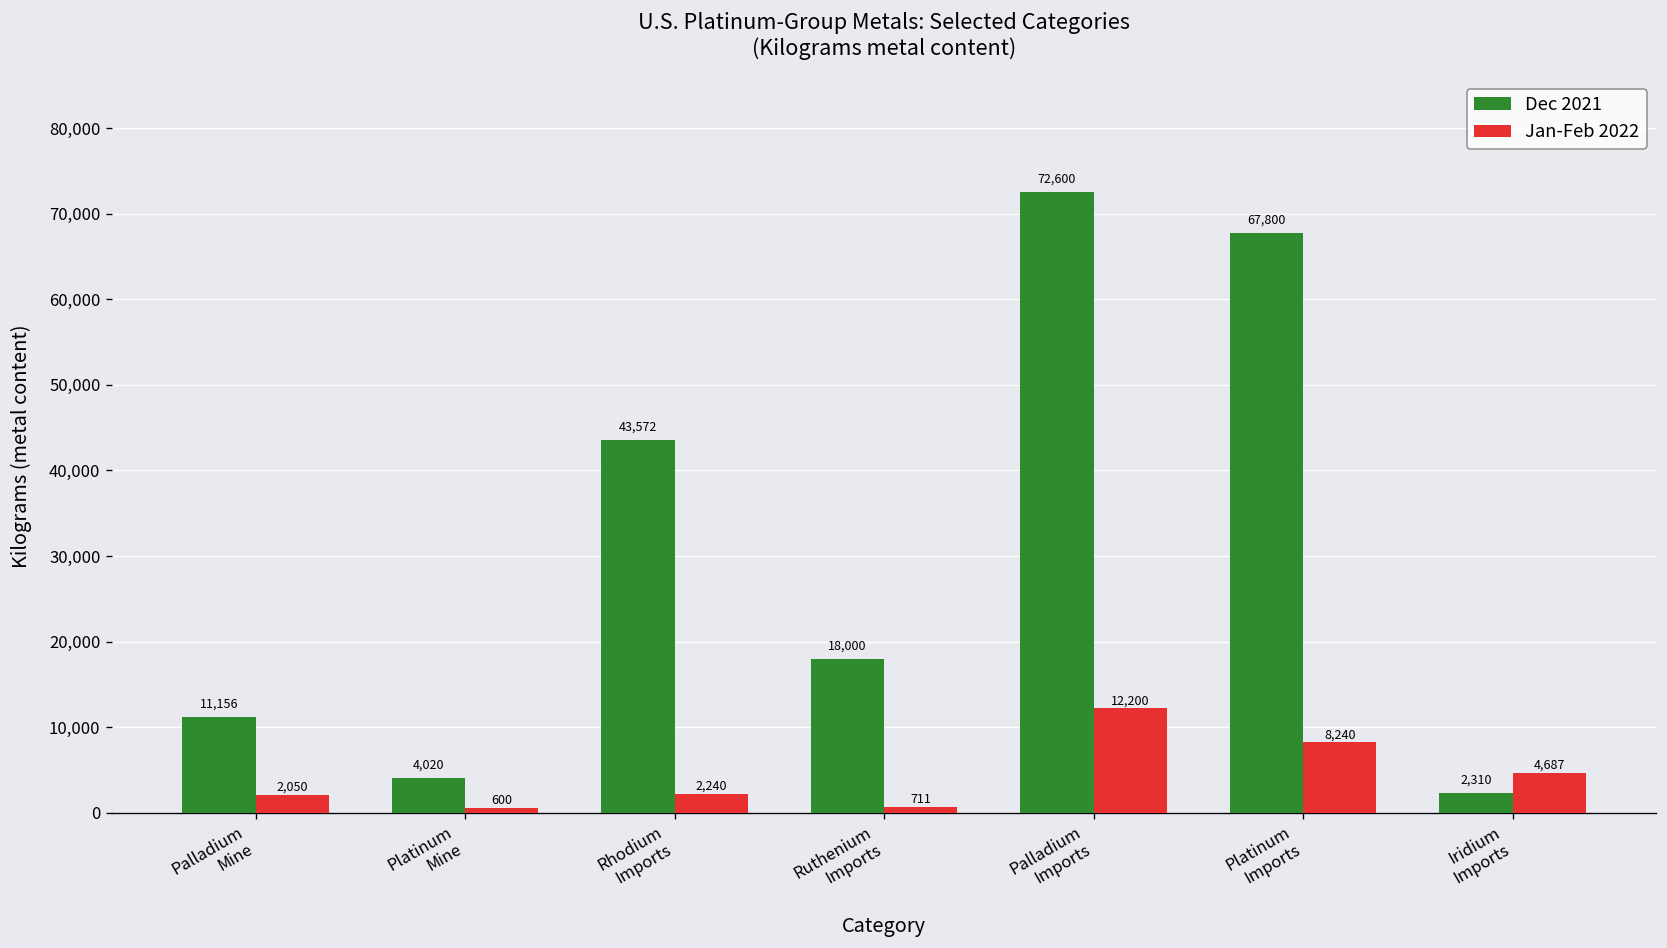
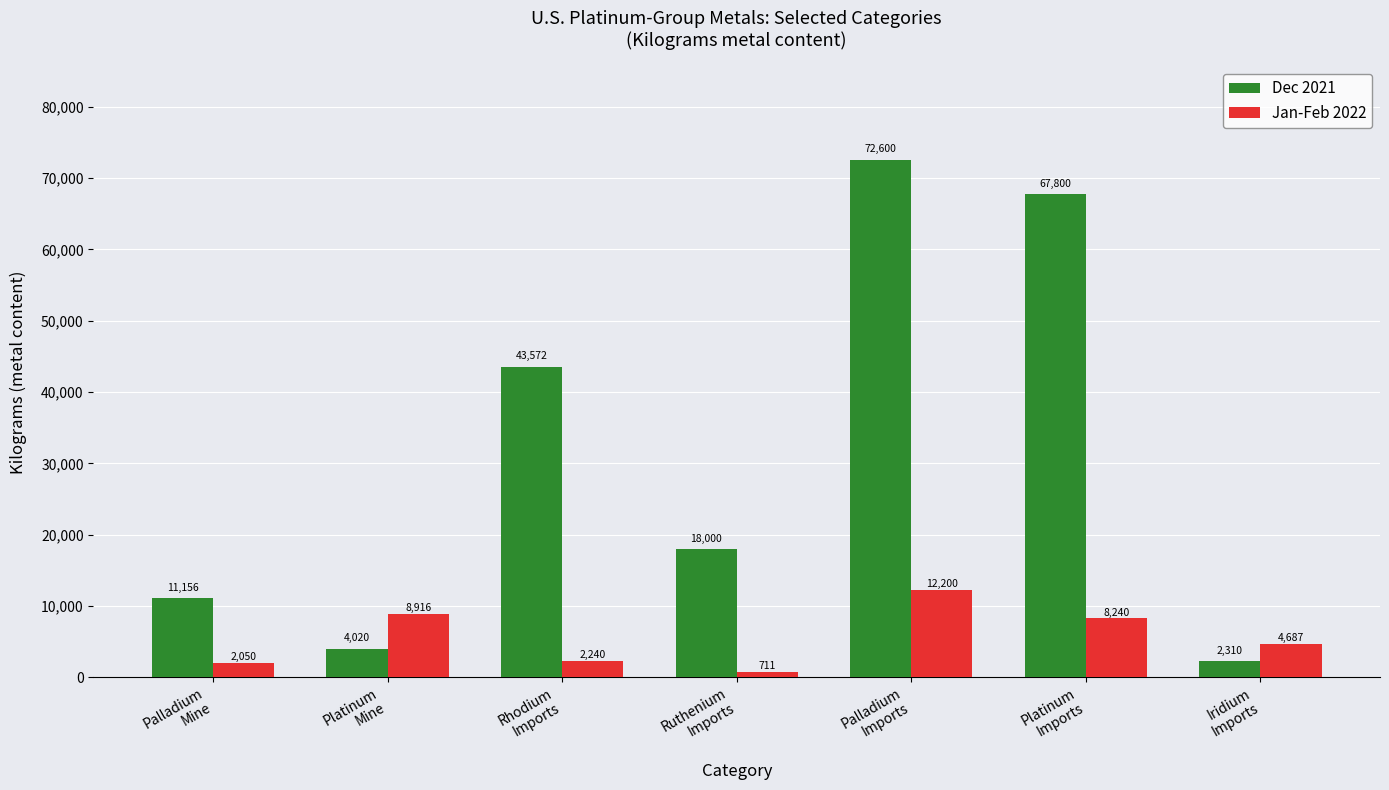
Jan-Feb 2022, Platinum Mine: 600 -> 8,916
